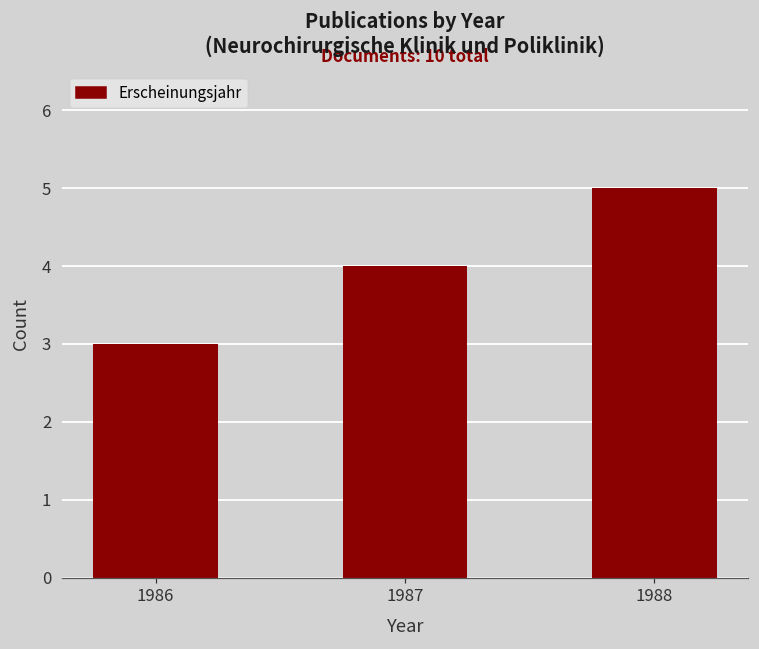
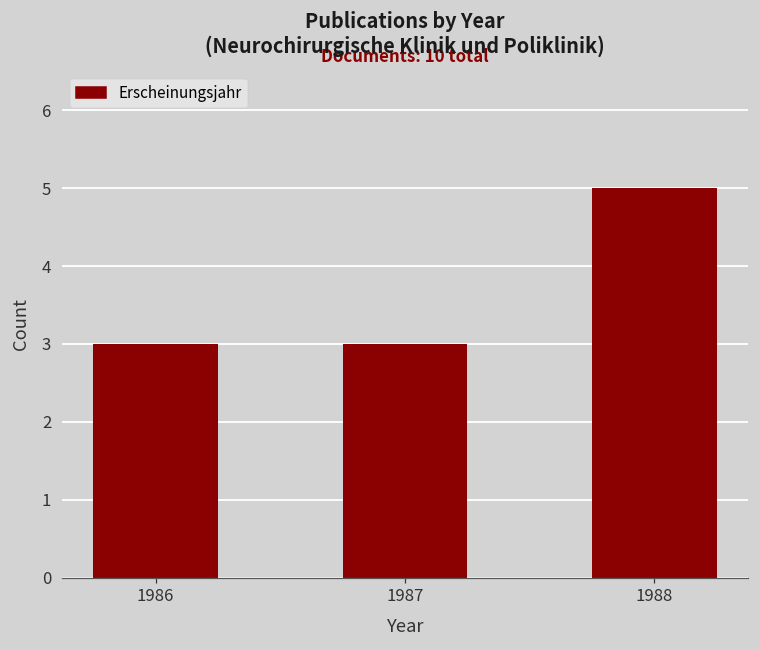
1987: 4 -> 3
